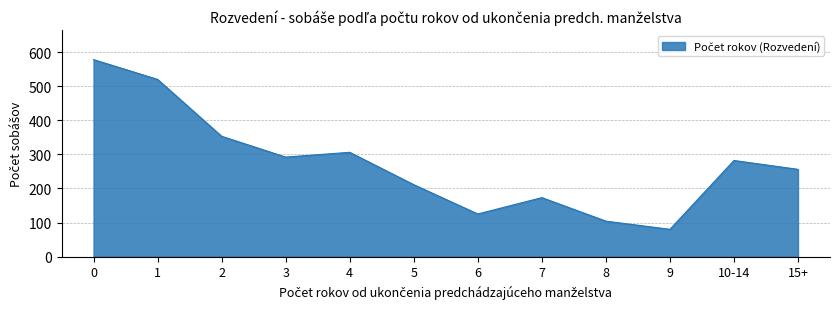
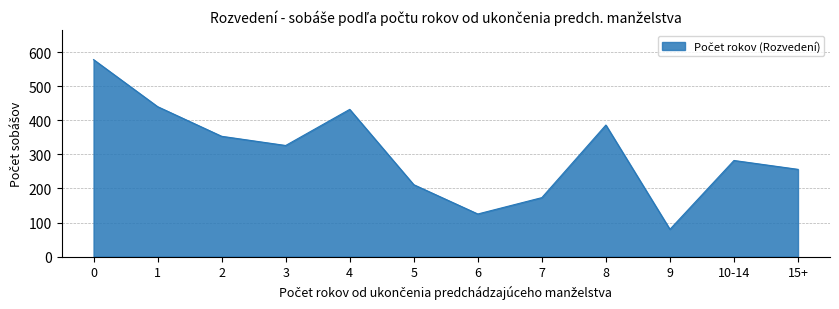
1: 520 -> 440
3: 290 -> 330
4: 310 -> 430
8: 100 -> 390
